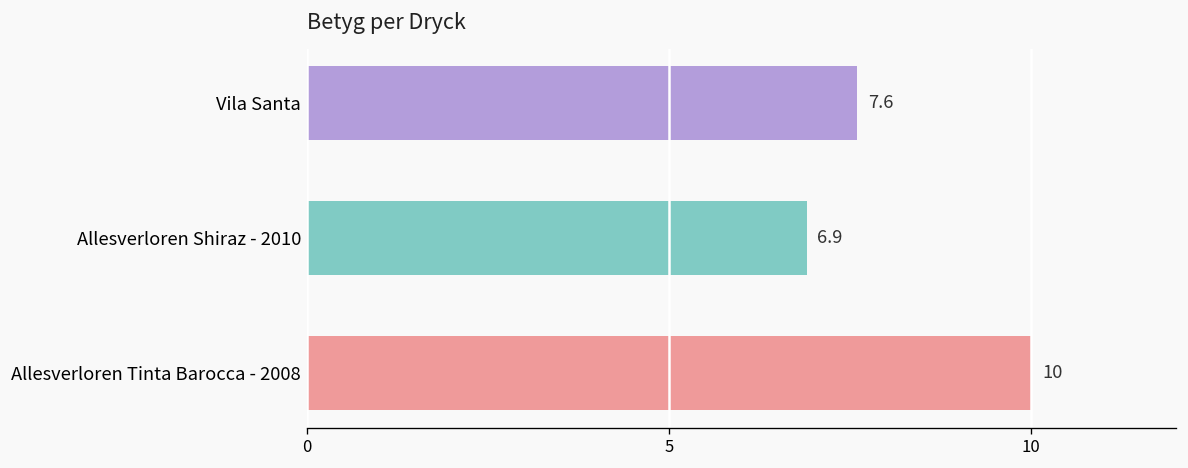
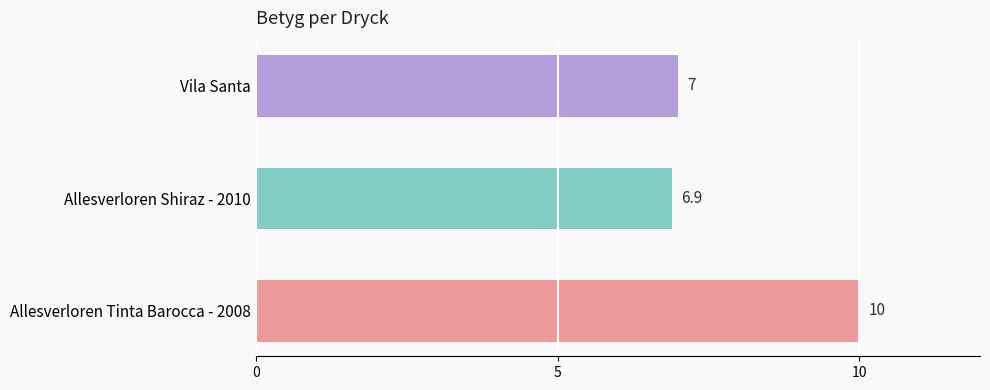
Vila Santa: 7.6 -> 7
